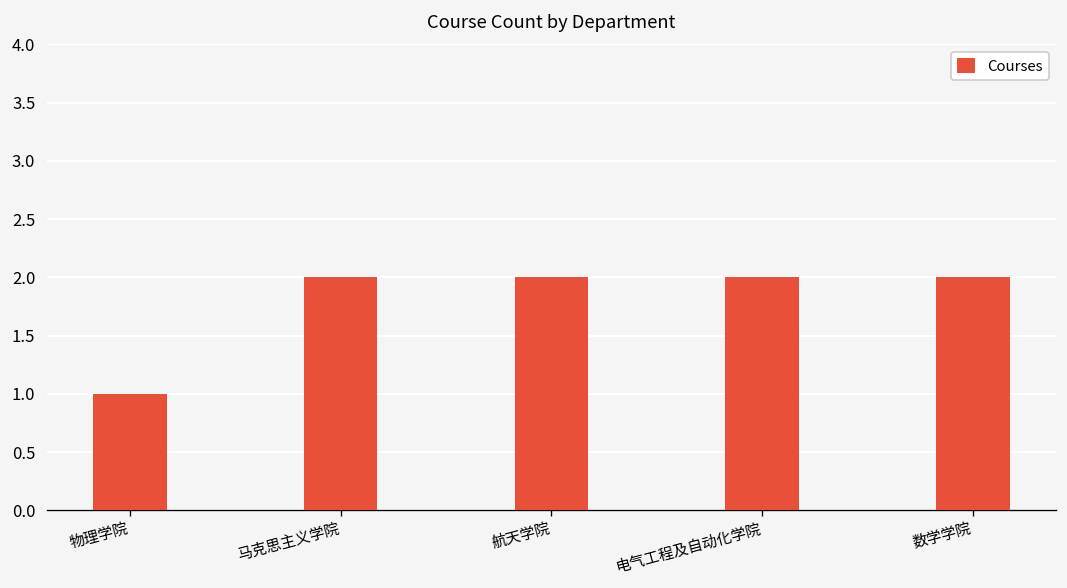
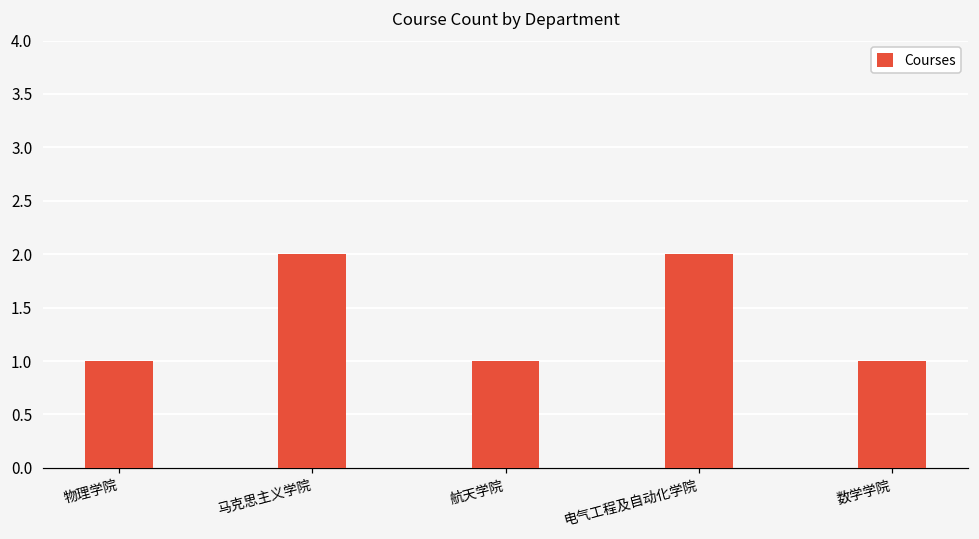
航天学院: 2 -> 1
数学学院: 2 -> 1
